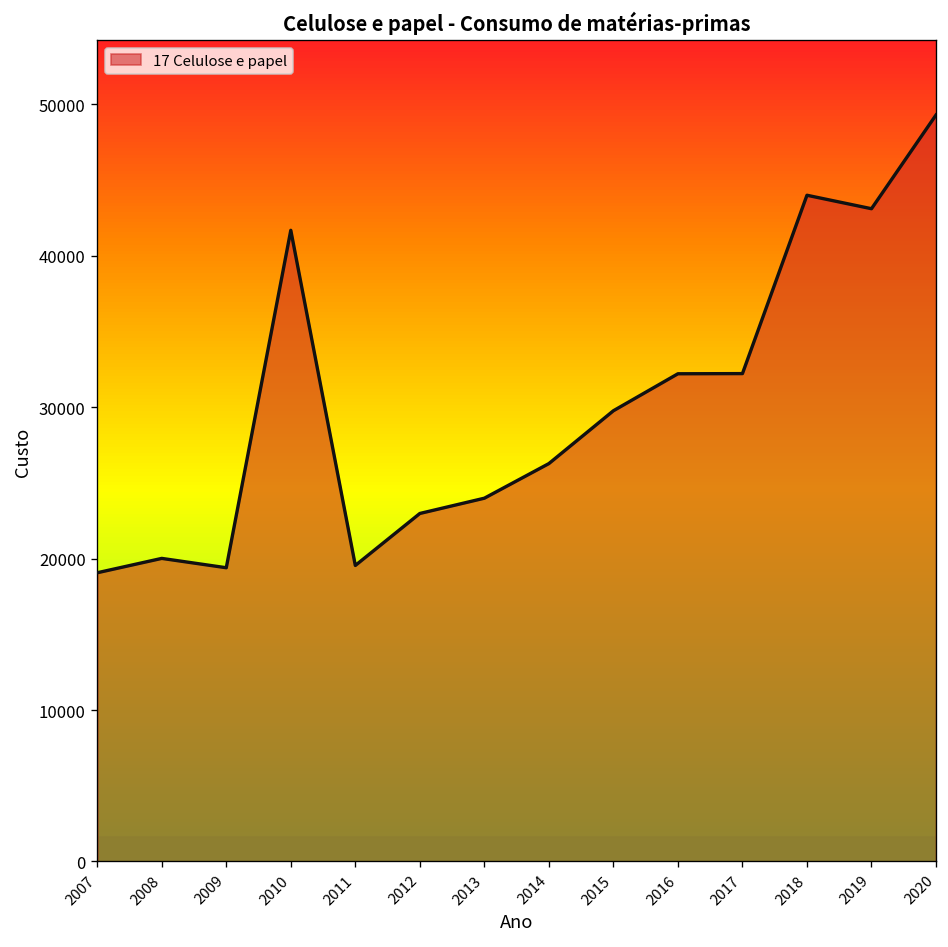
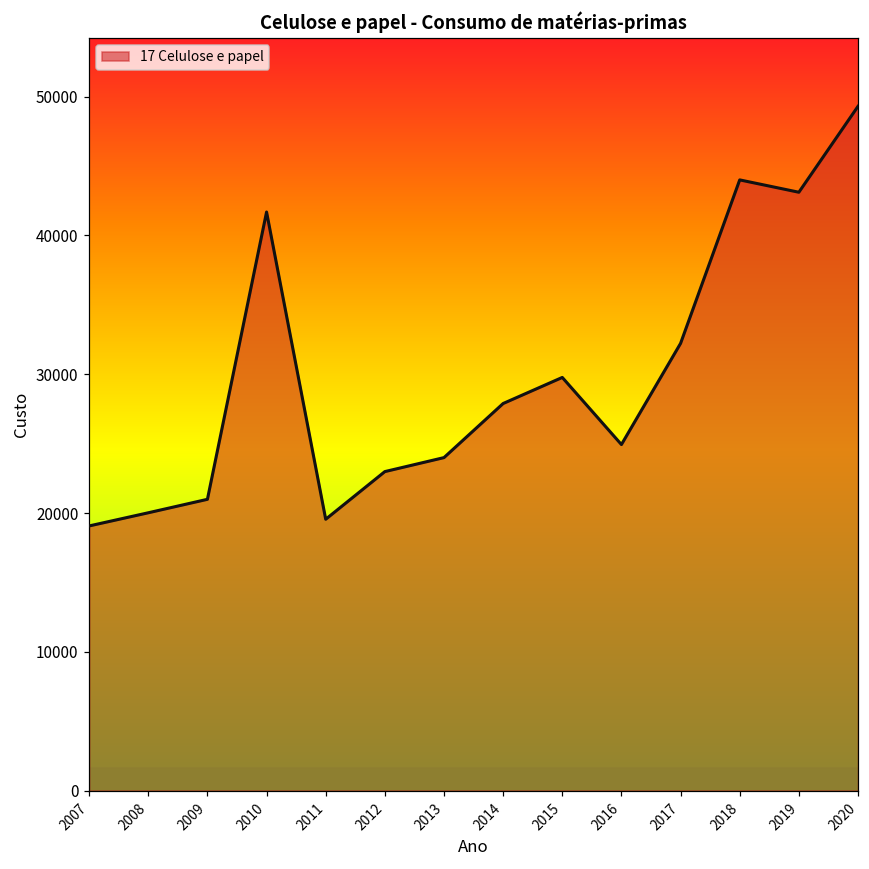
2009: 19400 -> 21000
2014: 26300 -> 27900
2016: 32200 -> 24900
